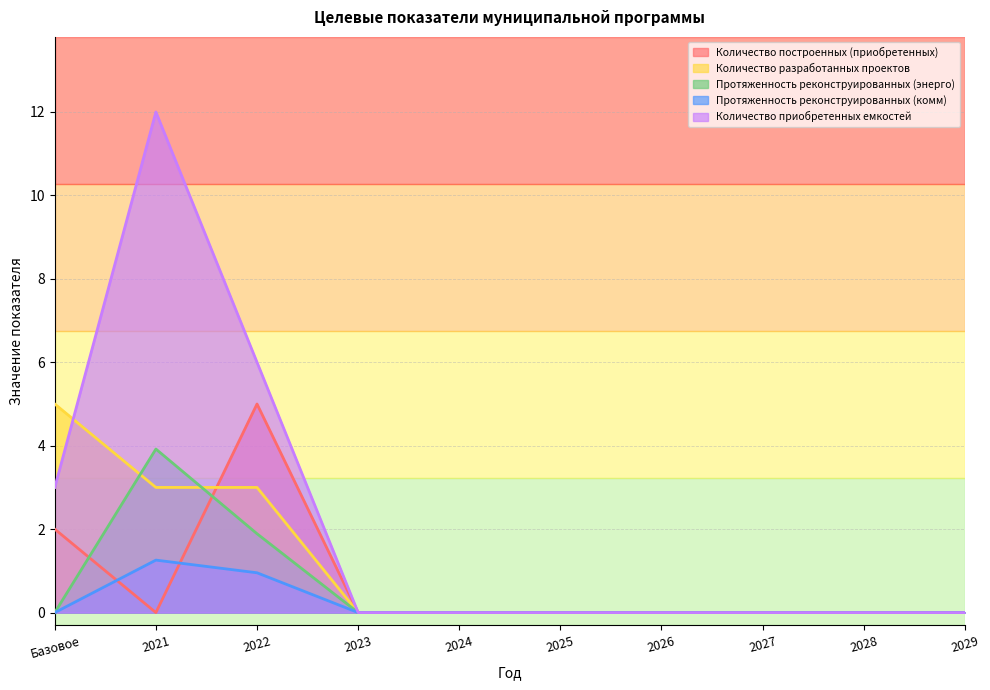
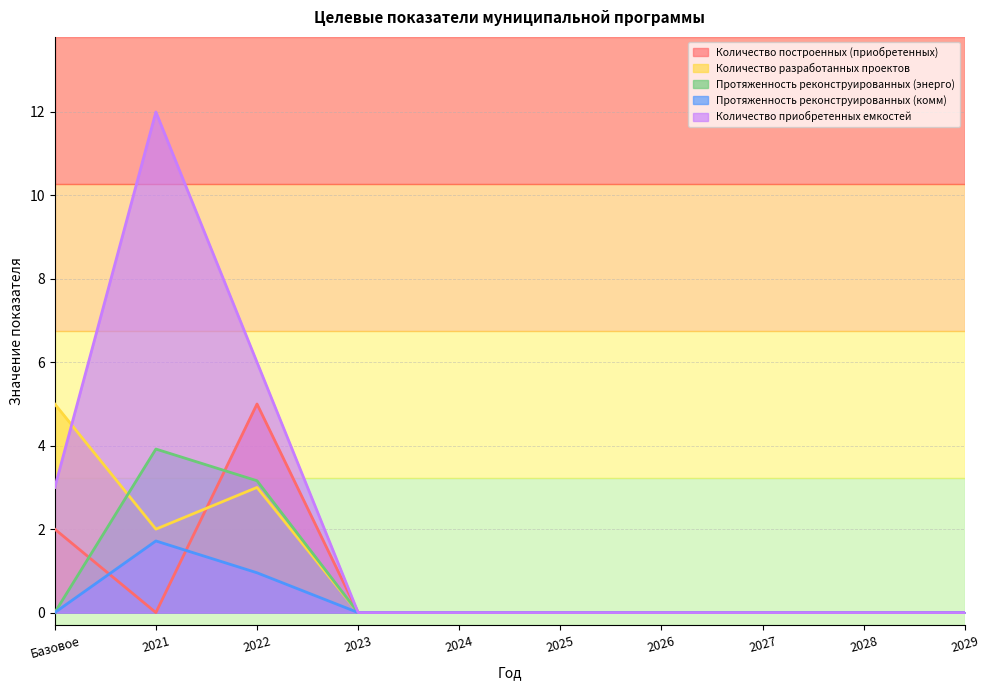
Количество разработанных проектов, 2021: 3 -> 2
Протяженность реконструированных (комм), 2021: 1.3 -> 1.7
Протяженность реконструированных (энерго), 2022: 1.9 -> 3.2
